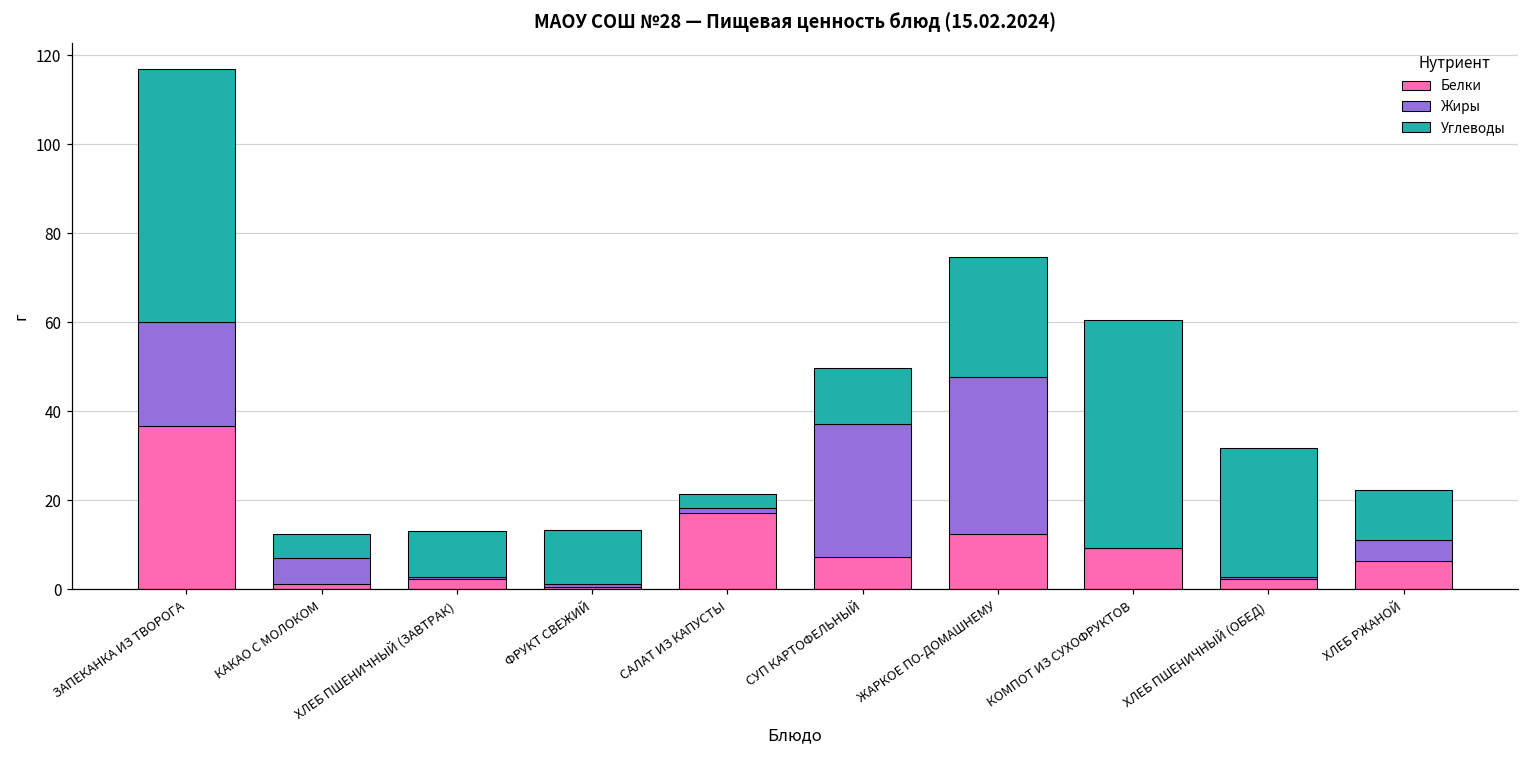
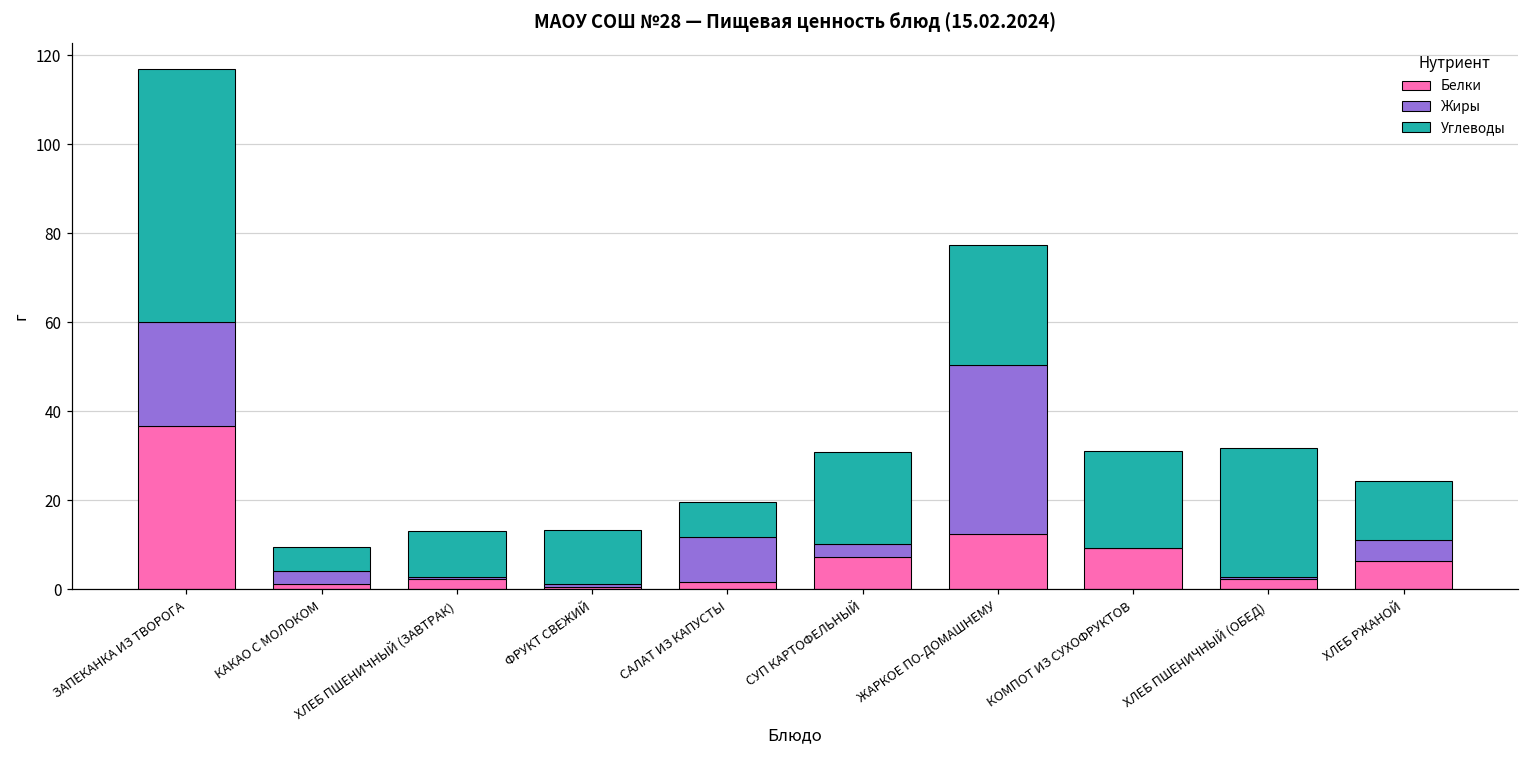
Жиры, КАКАО С МОЛОКОМ: 6 -> 3
Белки, САЛАТ ИЗ КАПУСТЫ: 17 -> 2
Жиры, САЛАТ ИЗ КАПУСТЫ: 1 -> 10
Углеводы, САЛАТ ИЗ КАПУСТЫ: 3 -> 8
Жиры, СУП КАРТОФЕЛЬНЫЙ: 30 -> 3
Углеводы, СУП КАРТОФЕЛЬНЫЙ: 13 -> 21
Жиры, ЖАРКОЕ ПО-ДОМАШНЕМУ: 35 -> 38
Углеводы, КОМПОТ ИЗ СУХОФРУКТОВ: 51 -> 22
Углеводы, ХЛЕБ РЖАНОЙ: 11 -> 13
